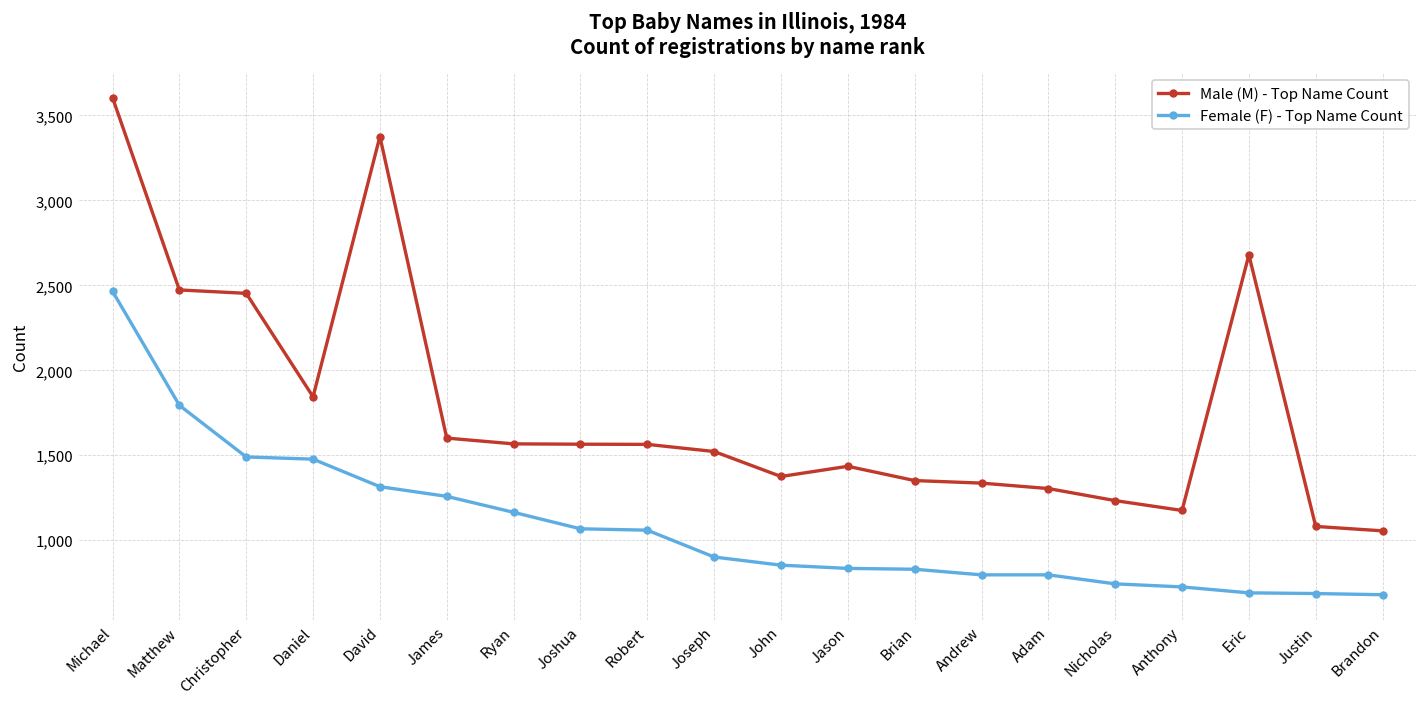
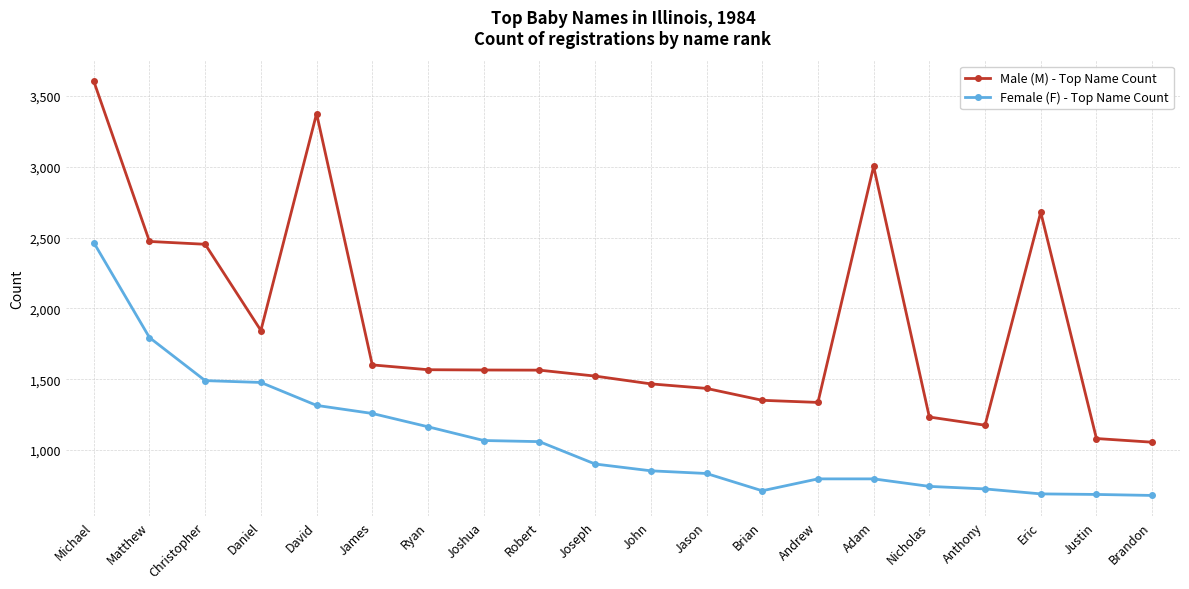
Male (M) - Top Name Count, John: 1,380 -> 1,470
Female (F) - Top Name Count, Brian: 830 -> 710
Male (M) - Top Name Count, Adam: 1,300 -> 3,000
